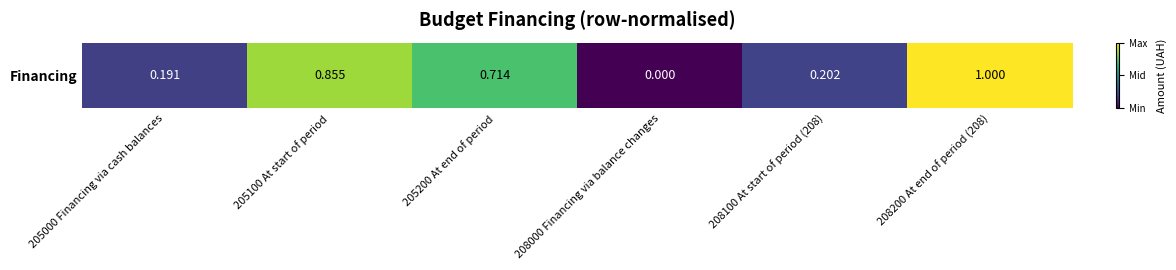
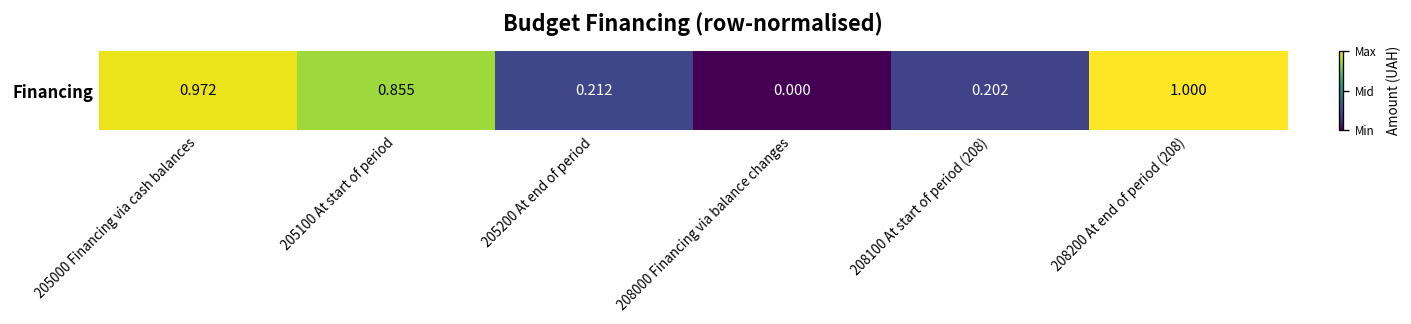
Financing, 205000 Financing via cash balances: 0.191 -> 0.972
Financing, 205200 At end of period: 0.714 -> 0.212
